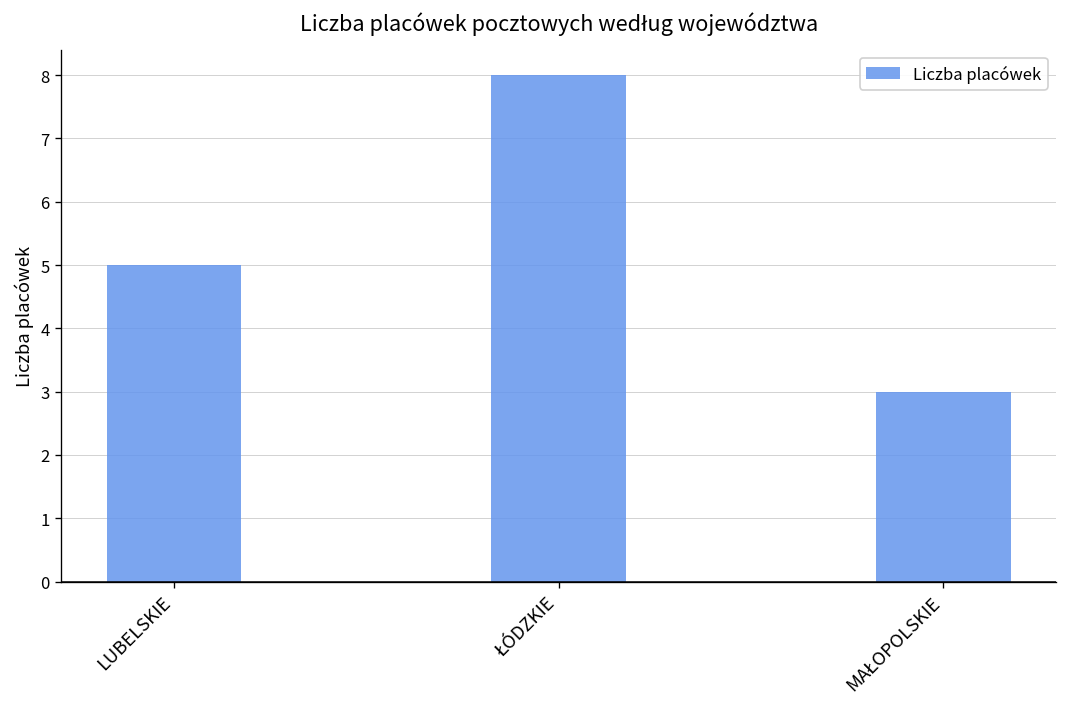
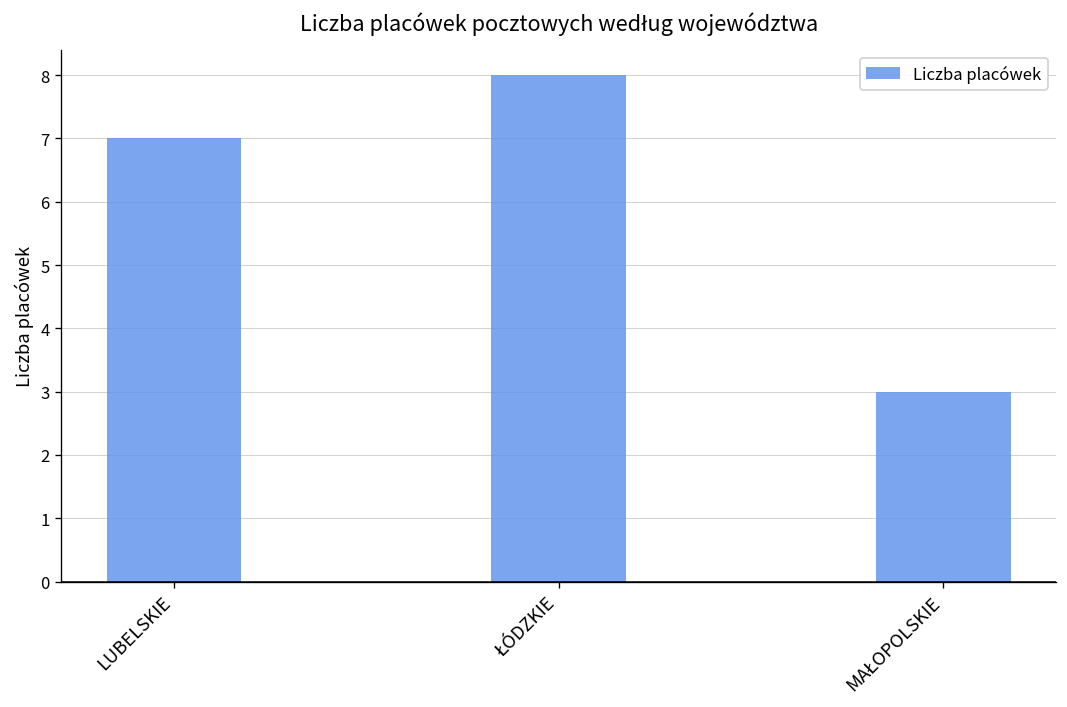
LUBELSKIE: 5 -> 7
